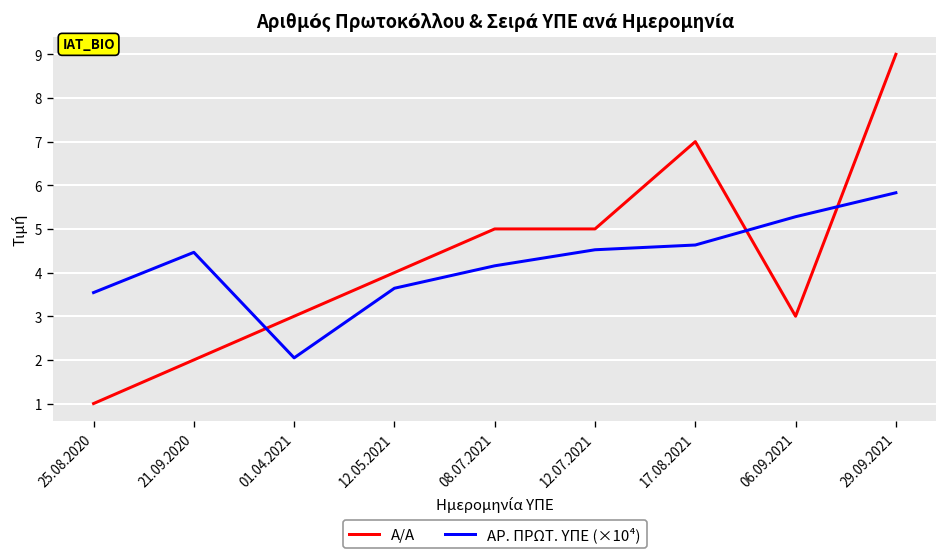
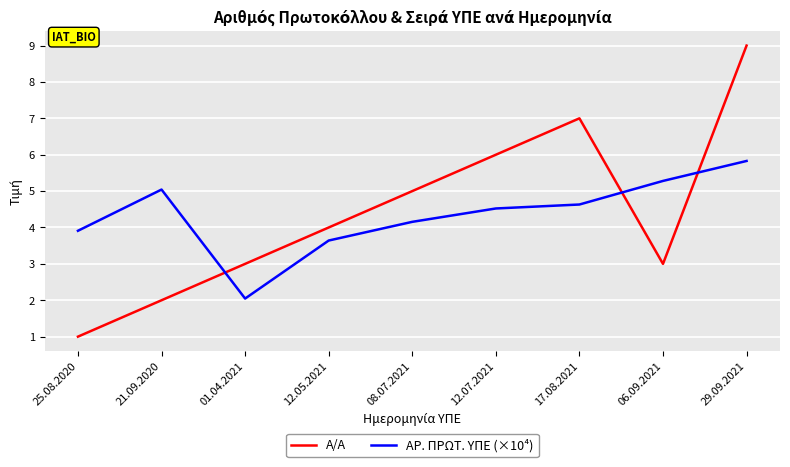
ΑΡ. ΠΡΩΤ. ΥΠΕ (×10⁴), 25.08.2020: 3.5 -> 3.9
ΑΡ. ΠΡΩΤ. ΥΠΕ (×10⁴), 21.09.2020: 4.5 -> 5.0
Α/Α, 12.07.2021: 5 -> 6
